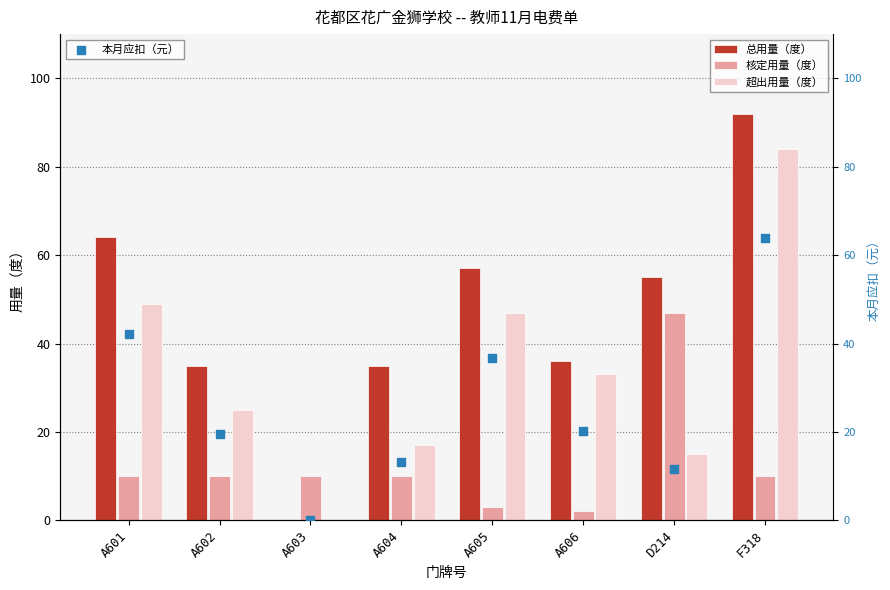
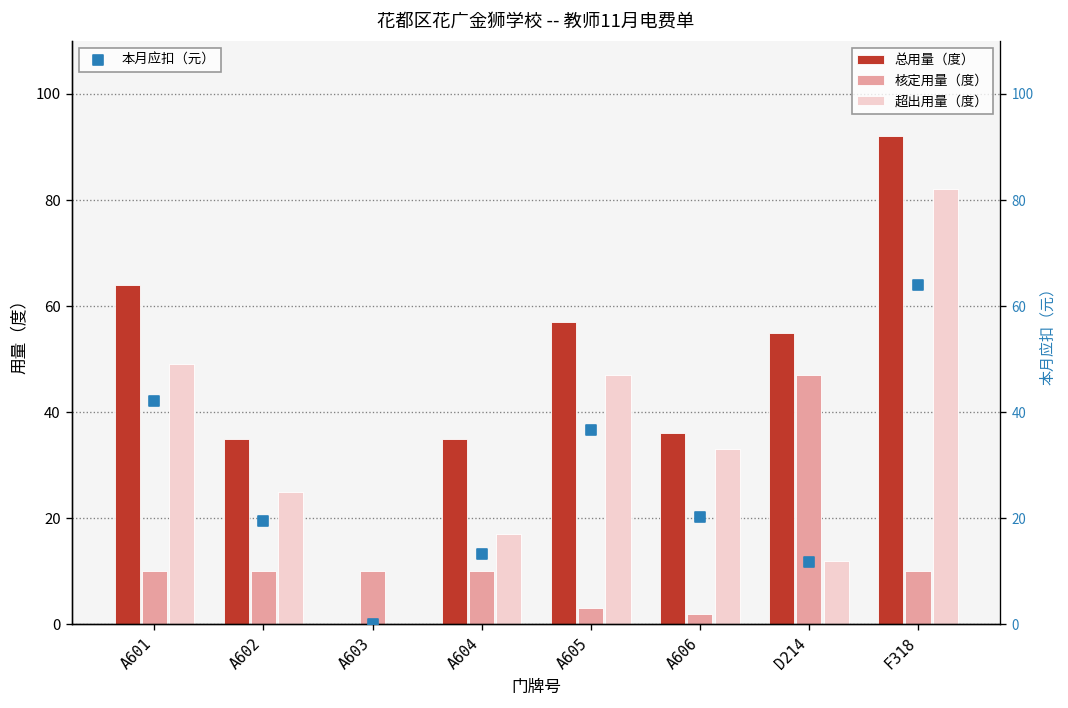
超出用量（度）, D214: 15 -> 12
超出用量（度）, F318: 84 -> 82
